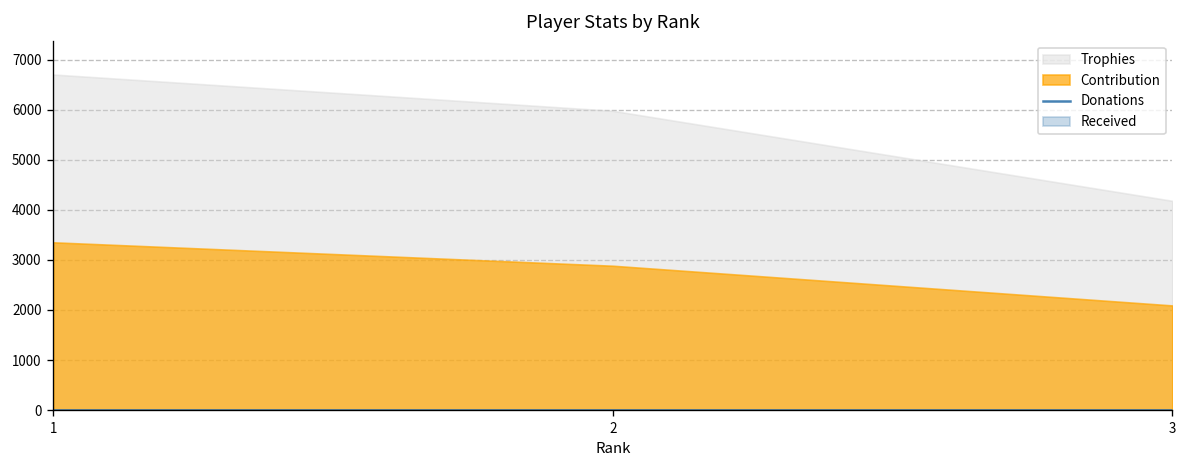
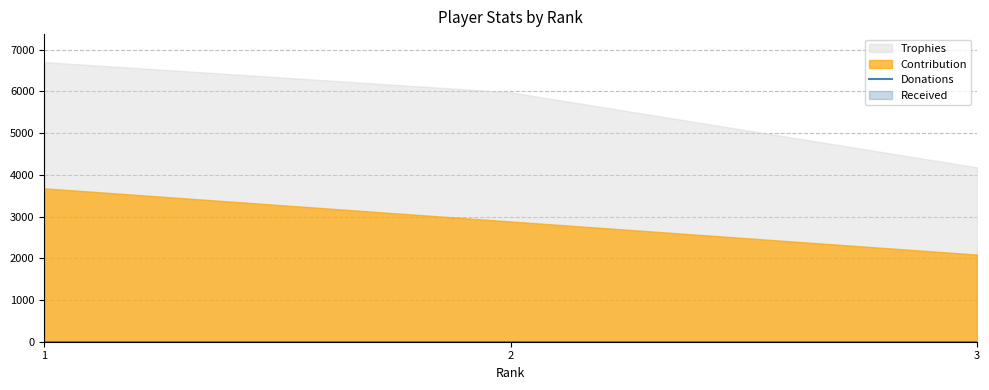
Contribution, 1: 3400 -> 3700
